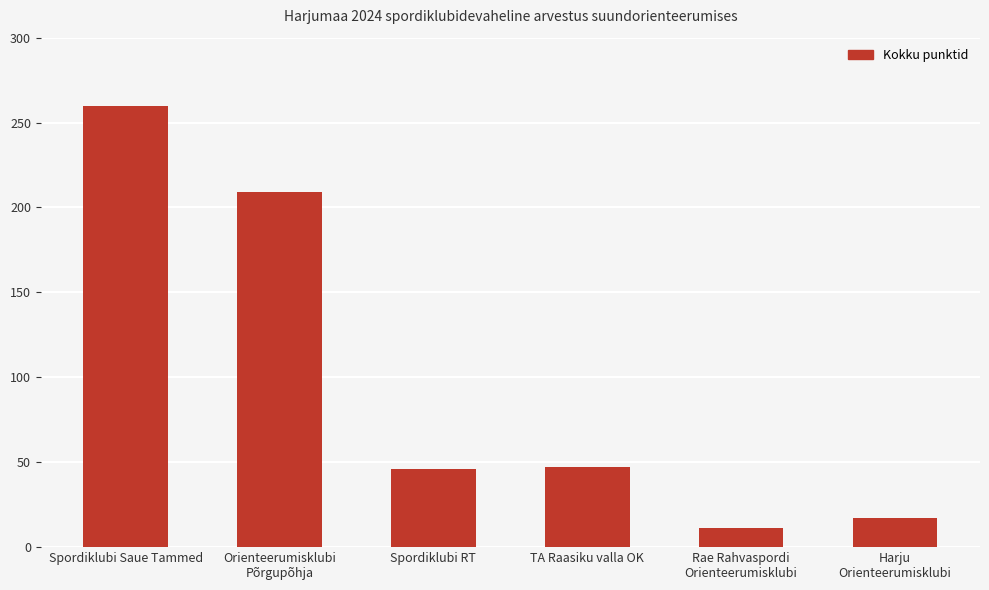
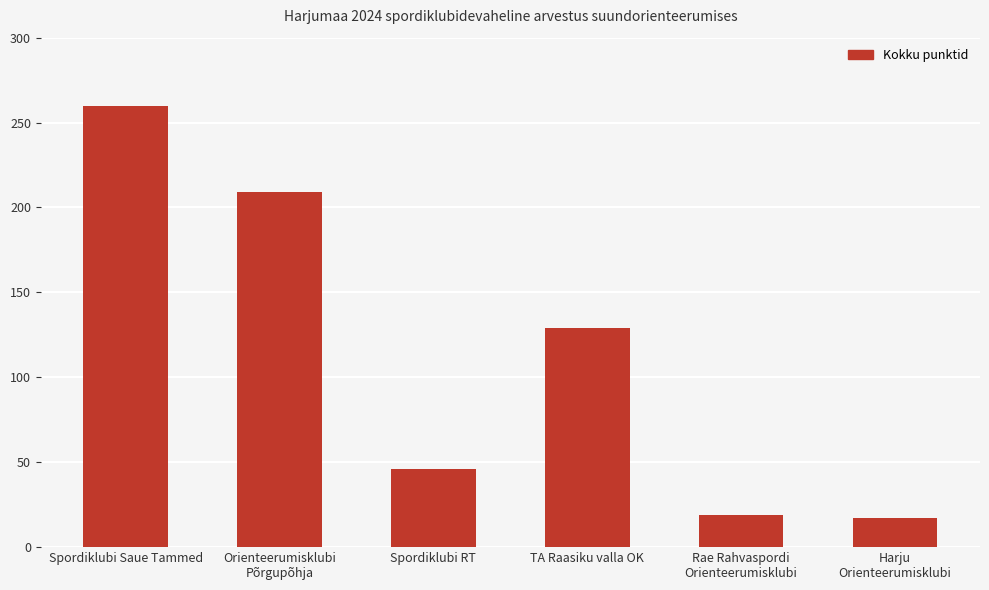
TA Raasiku valla OK: 47 -> 129
Rae Rahvaspordi Orienteerumisklubi: 11 -> 19
